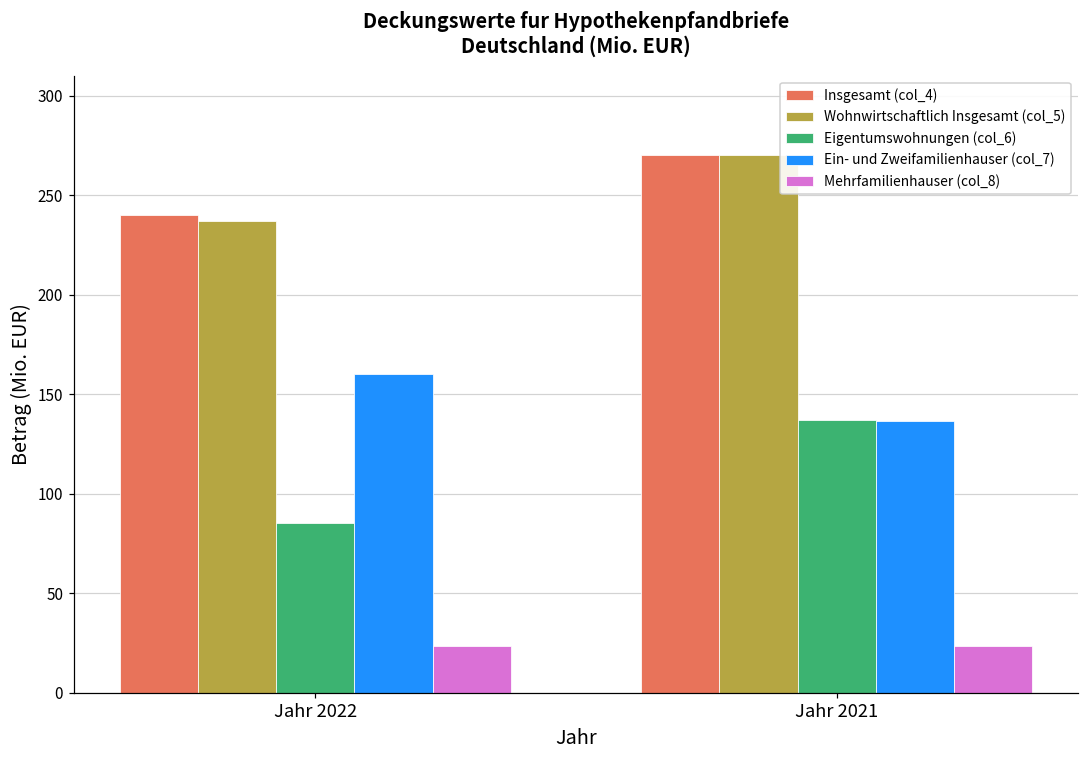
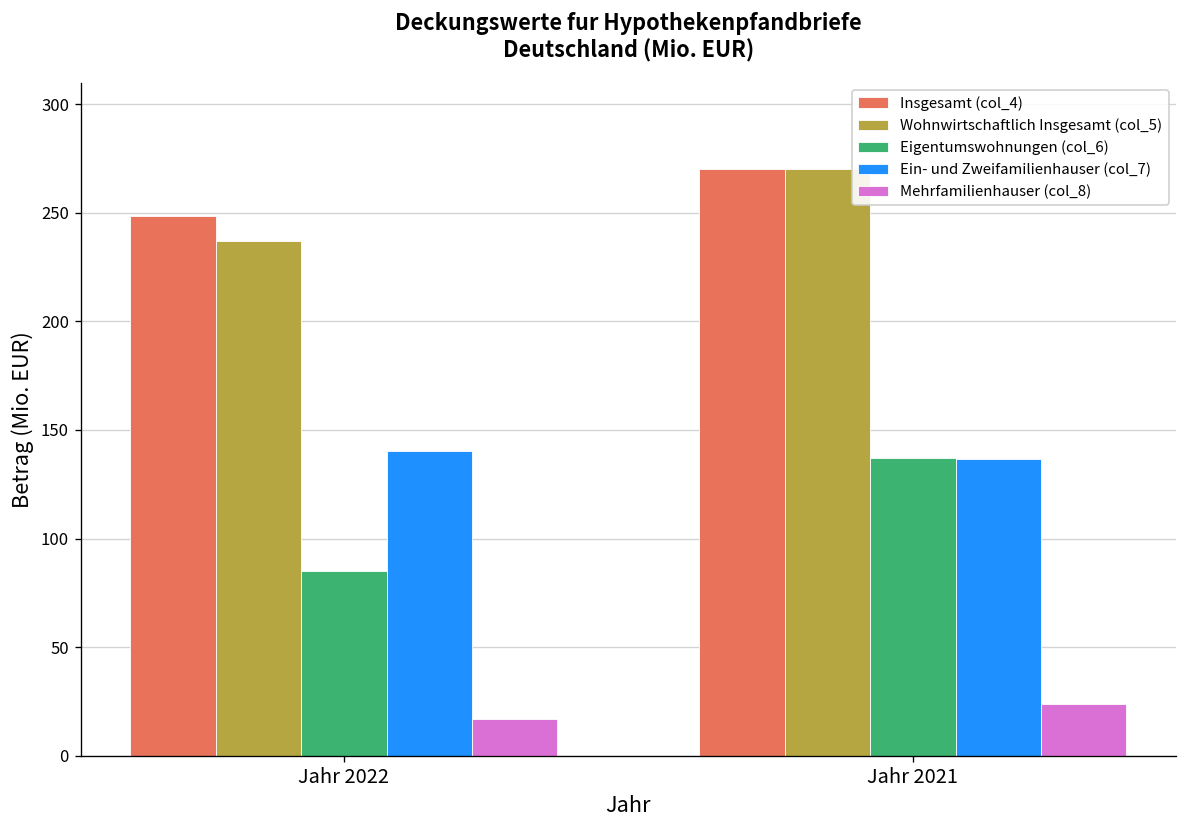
Insgesamt (col_4), Jahr 2022: 240 -> 249
Ein- und Zweifamilienhauser (col_7), Jahr 2022: 160 -> 140
Mehrfamilienhauser (col_8), Jahr 2022: 23 -> 17
